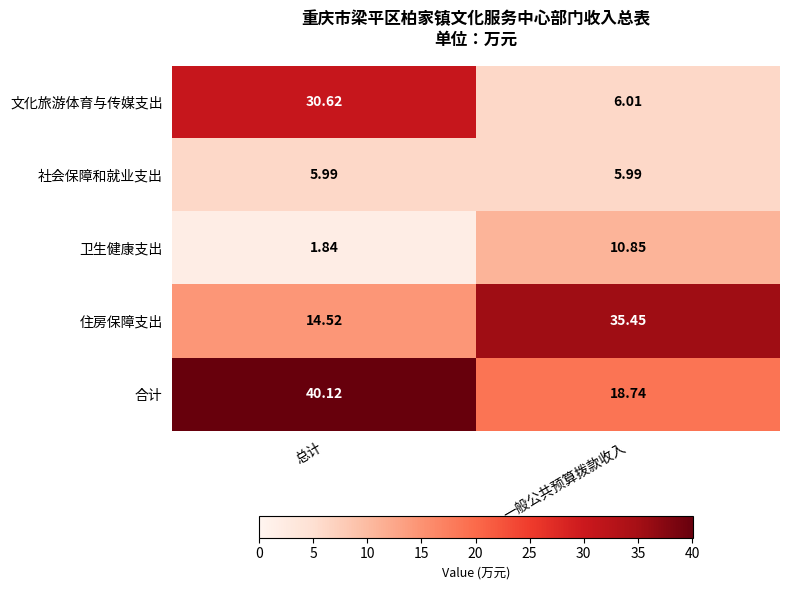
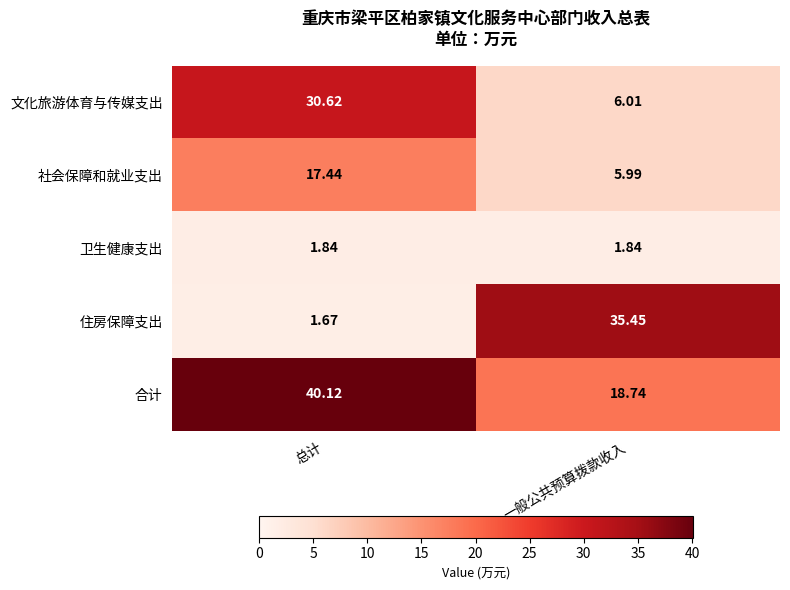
社会保障和就业支出, 总计: 5.99 -> 17.44
卫生健康支出, 一般公共预算拨款收入: 10.85 -> 1.84
住房保障支出, 总计: 14.52 -> 1.67
